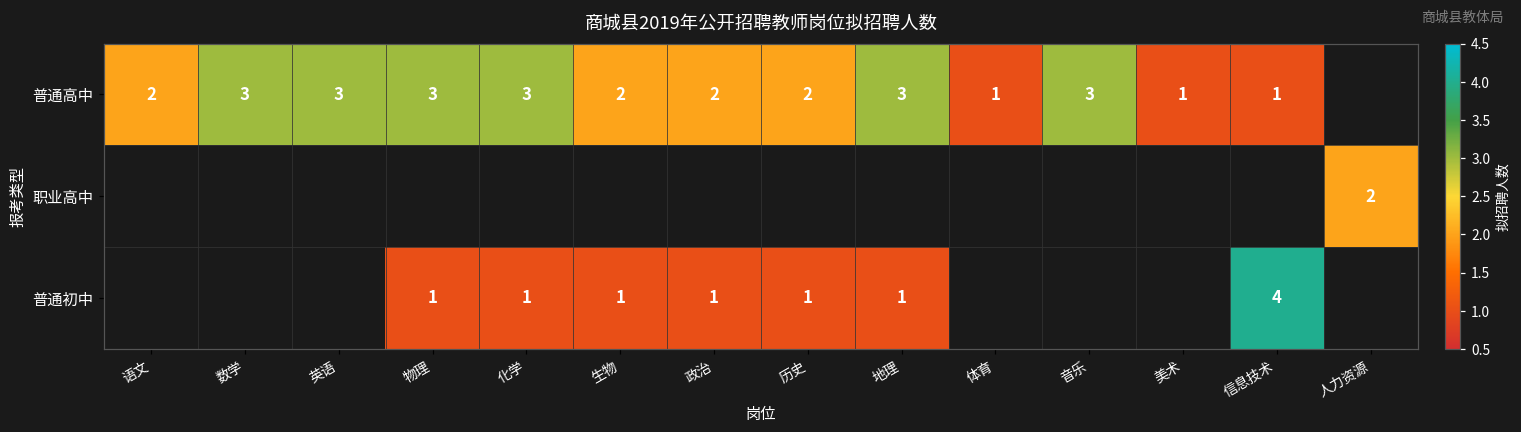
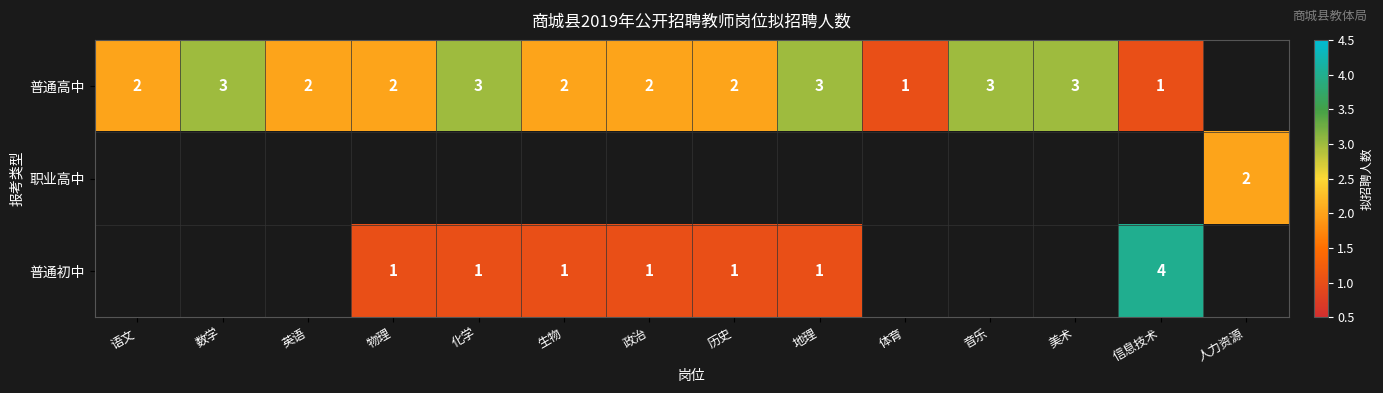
普通高中, 英语: 3 -> 2
普通高中, 物理: 3 -> 2
普通高中, 美术: 1 -> 3
